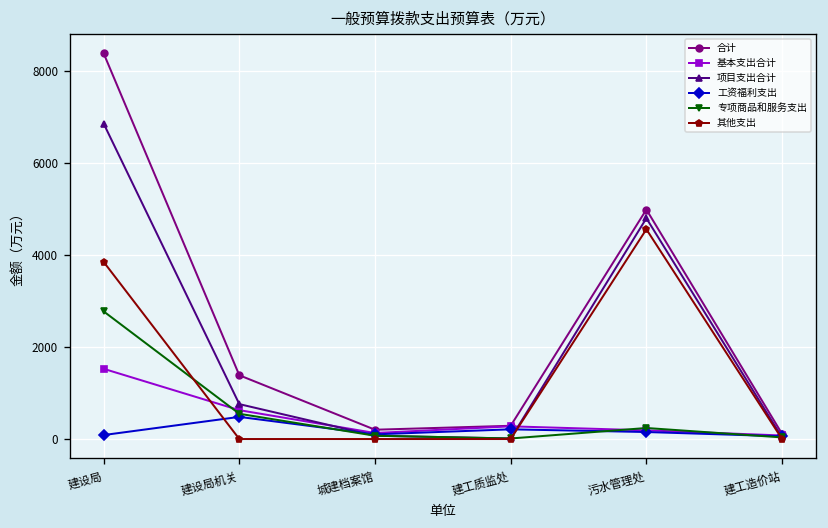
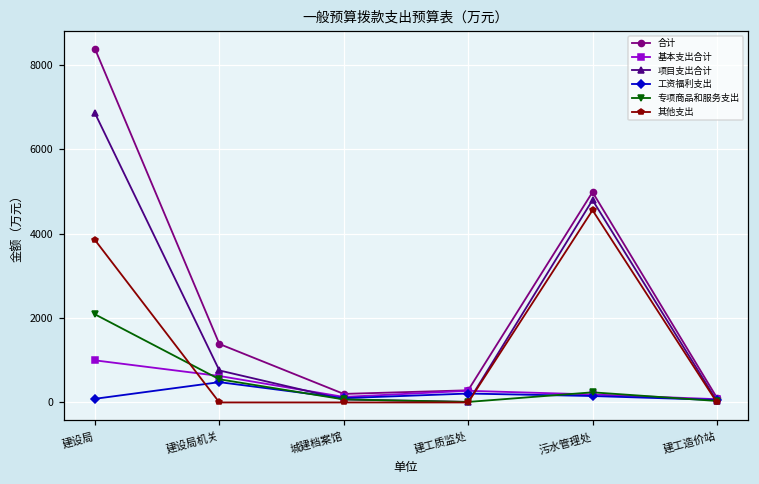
基本支出合计, 建设局: 1500 -> 1000
专项商品和服务支出, 建设局: 2800 -> 2100
